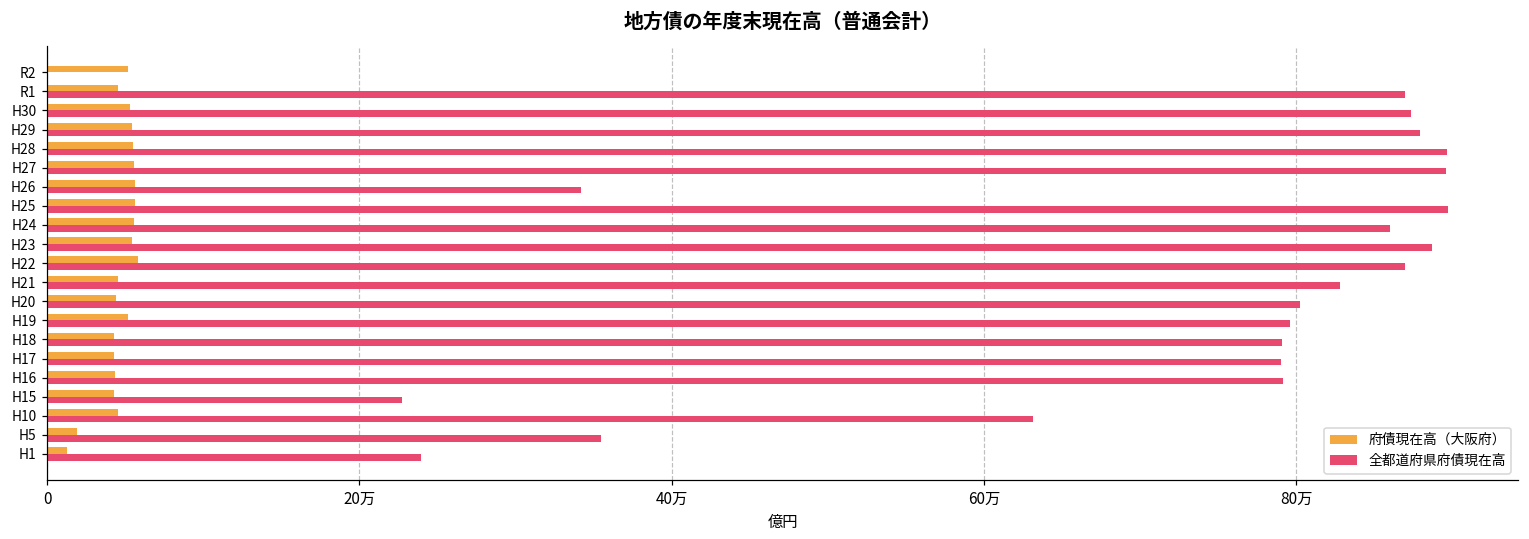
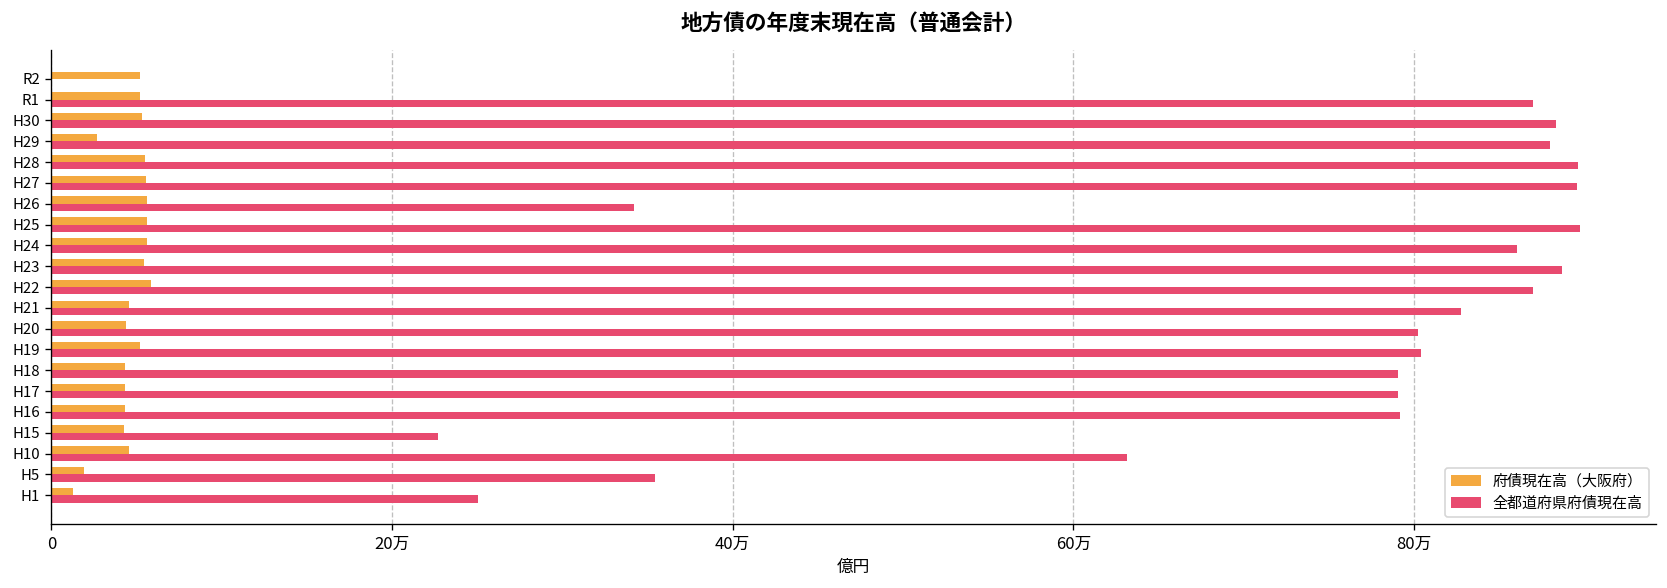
府債現在高（大阪府）, R1: 4.5万 -> 5.2万
全都道府県府債現在高, H30: 87.4万 -> 88.3万
府債現在高（大阪府）, H29: 5.4万 -> 2.7万
全都道府県府債現在高, H19: 79.6万 -> 80.4万
全都道府県府債現在高, H1: 24.0万 -> 25.1万
